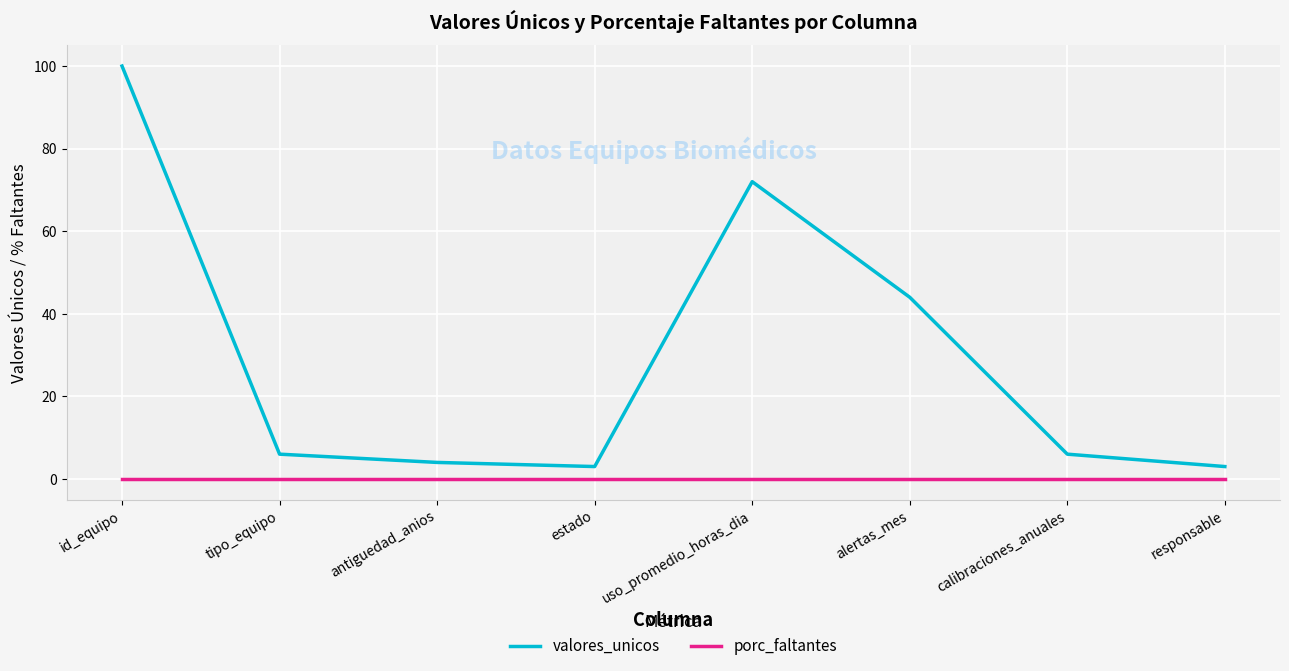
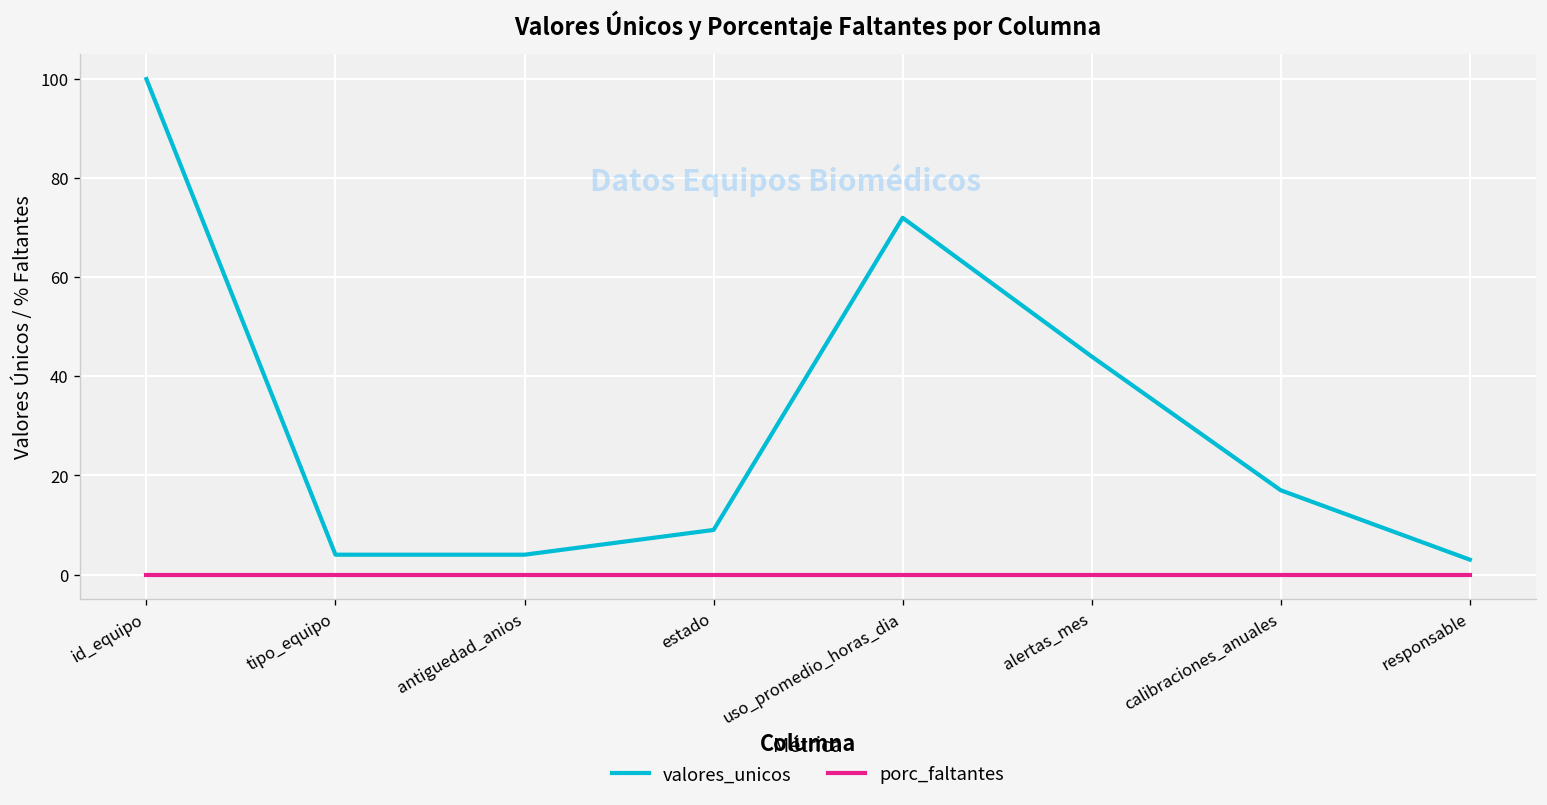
valores_unicos, tipo_equipo: 6 -> 4
valores_unicos, estado: 3 -> 9
valores_unicos, calibraciones_anuales: 6 -> 17
